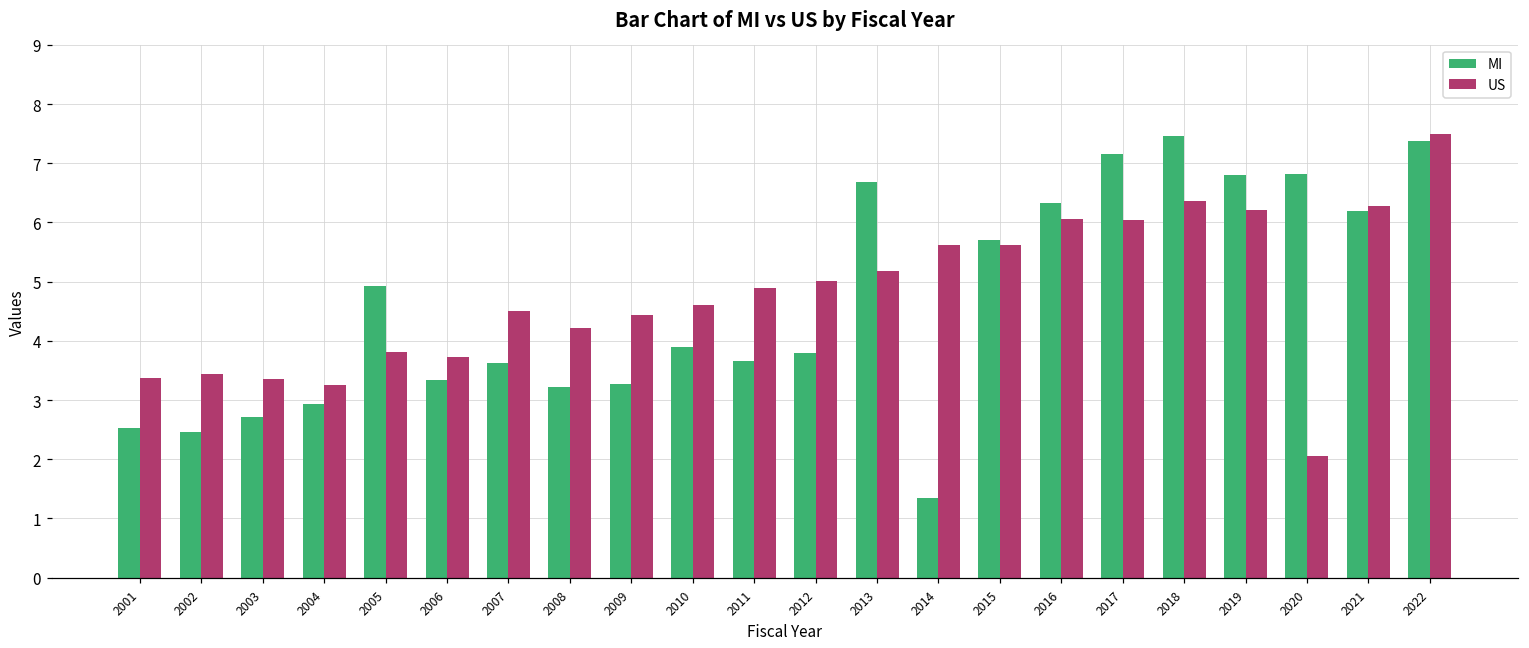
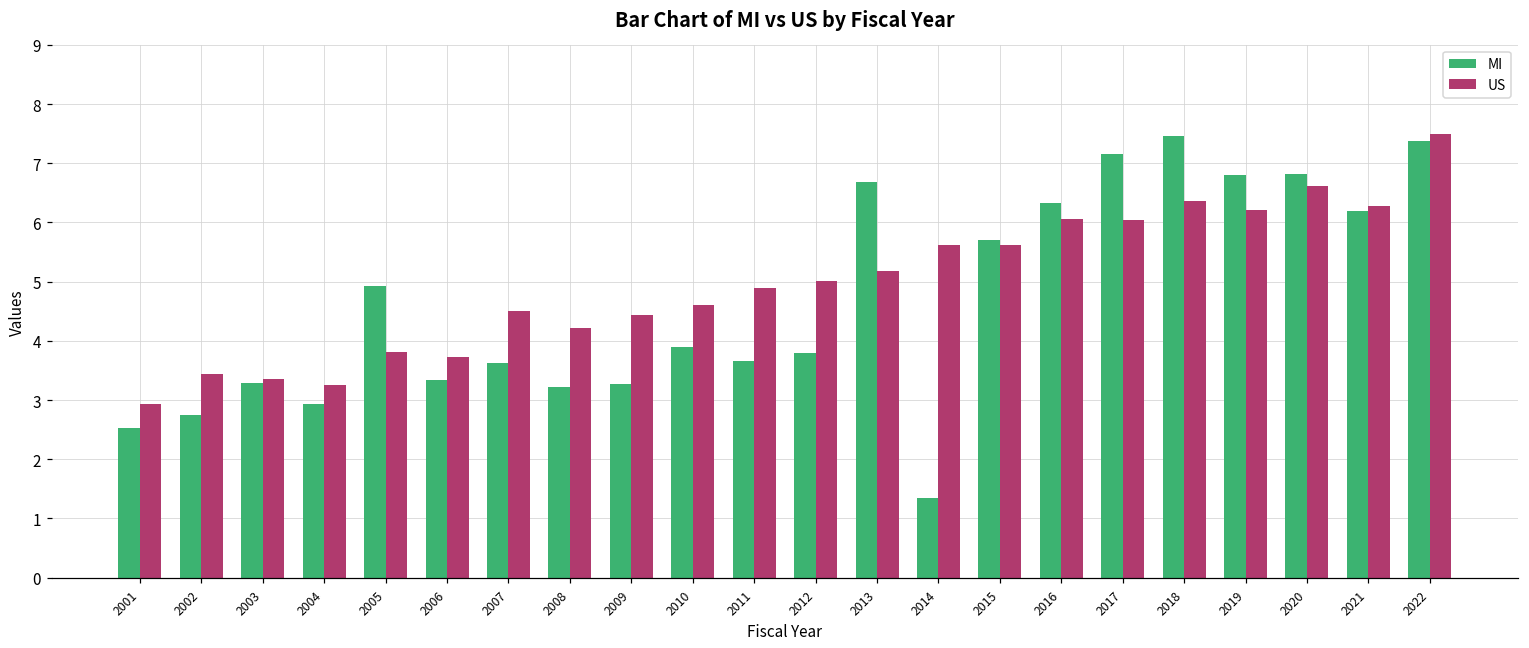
US, 2001: 3.4 -> 2.9
MI, 2002: 2.5 -> 2.7
MI, 2003: 2.7 -> 3.3
US, 2020: 2.1 -> 6.6
